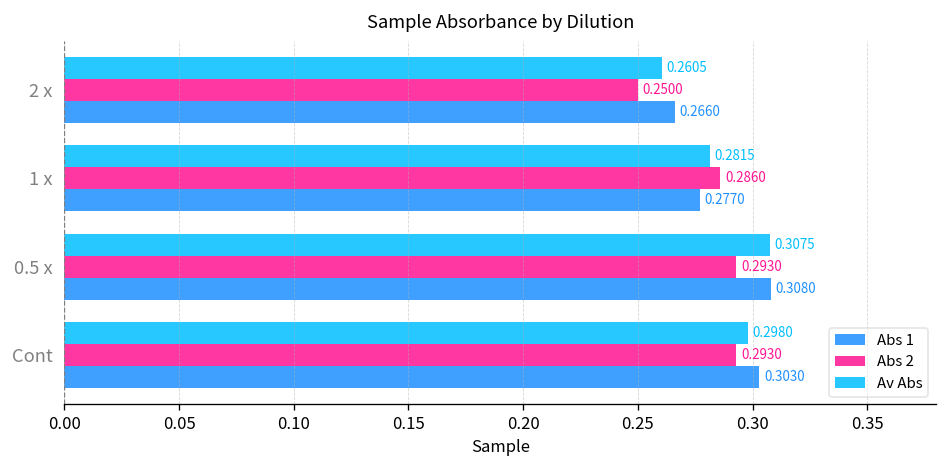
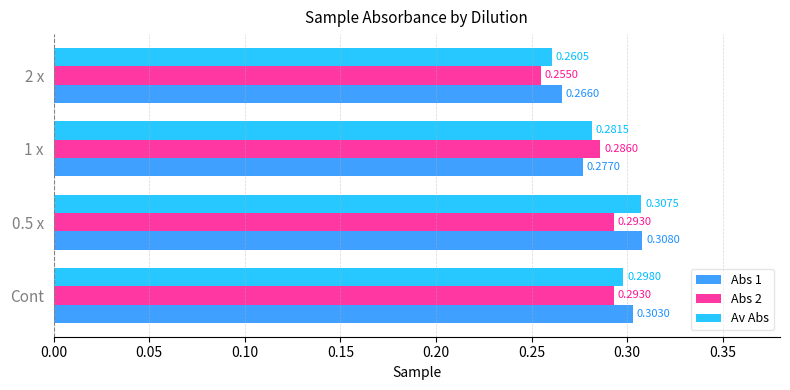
Abs 2, 2 x: 0.2500 -> 0.2550
